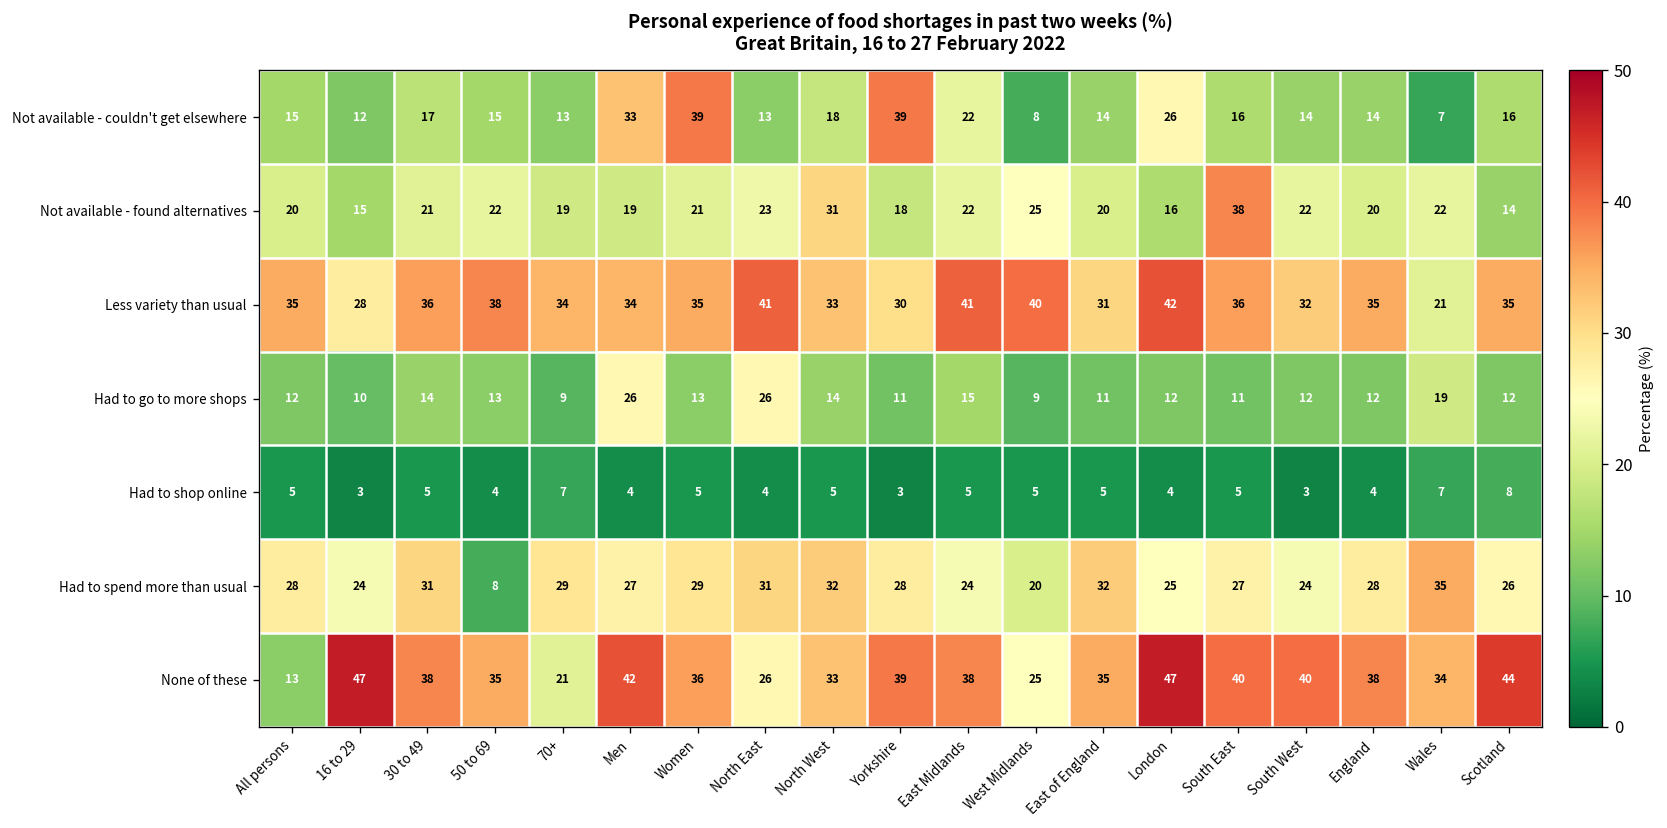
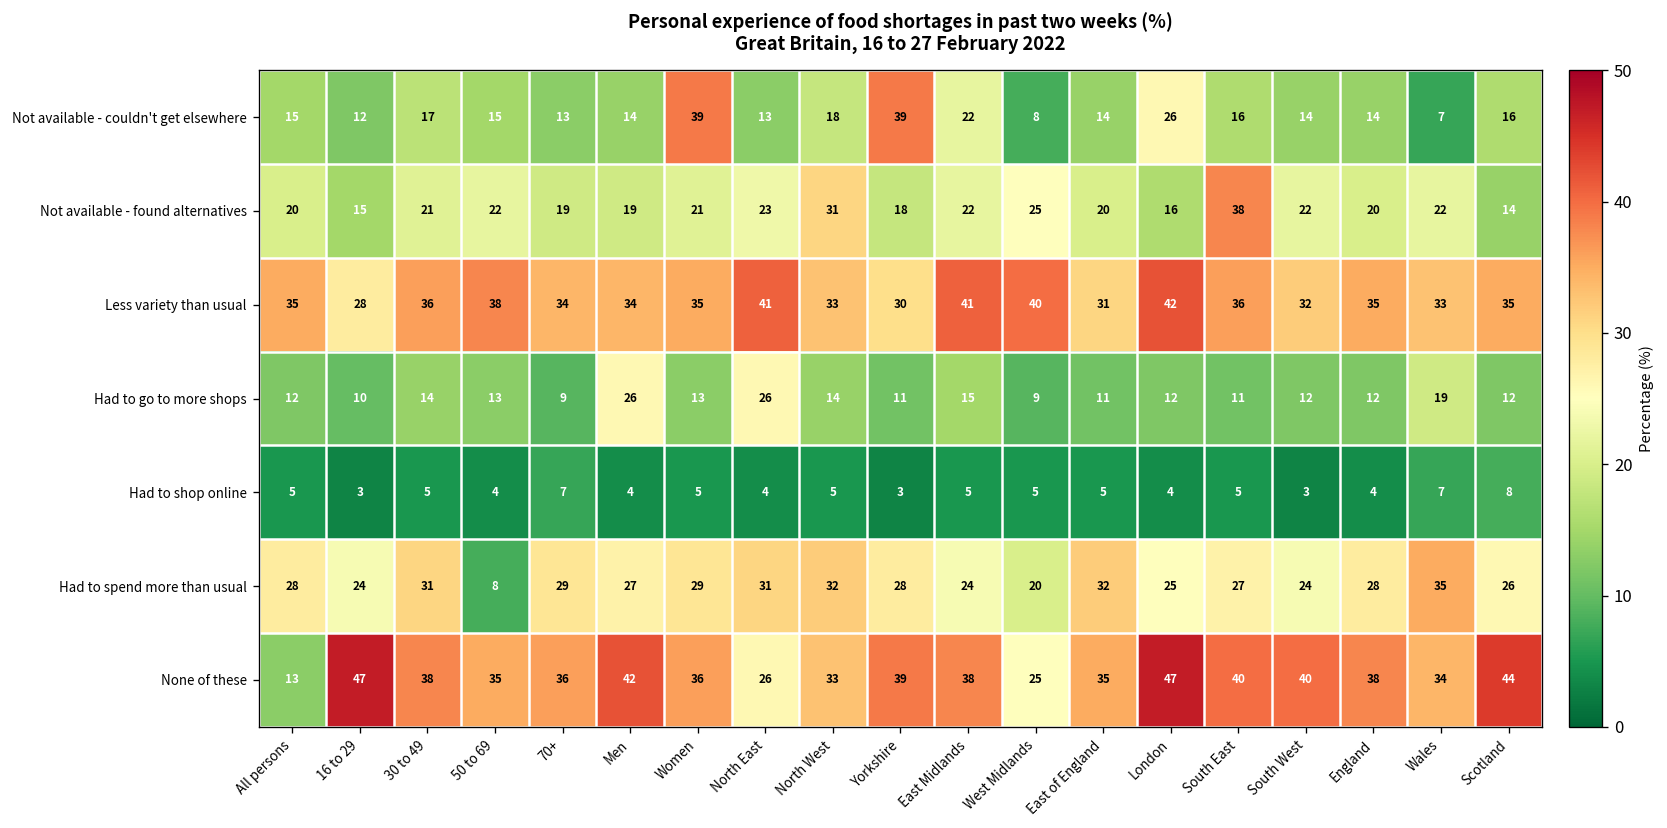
Not available - couldn't get elsewhere, Men: 33 -> 14
Less variety than usual, Wales: 21 -> 33
None of these, 70+: 21 -> 36
